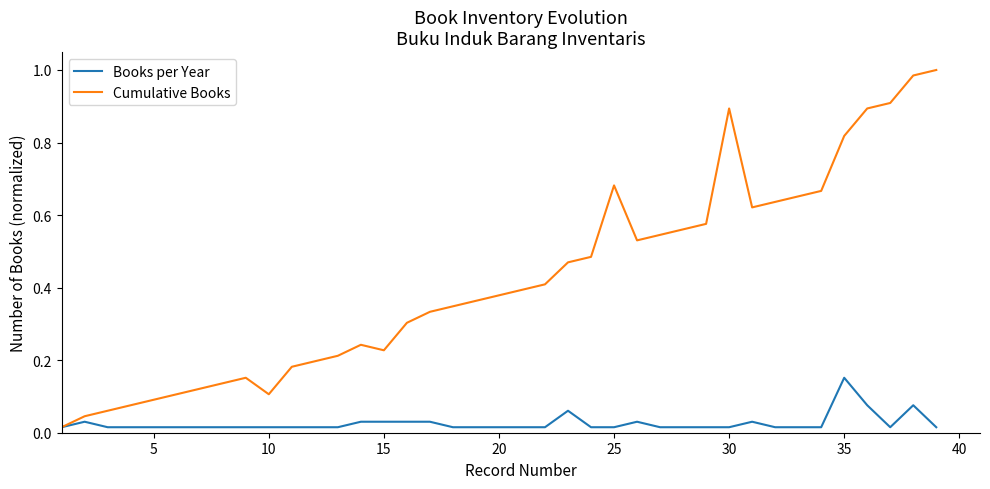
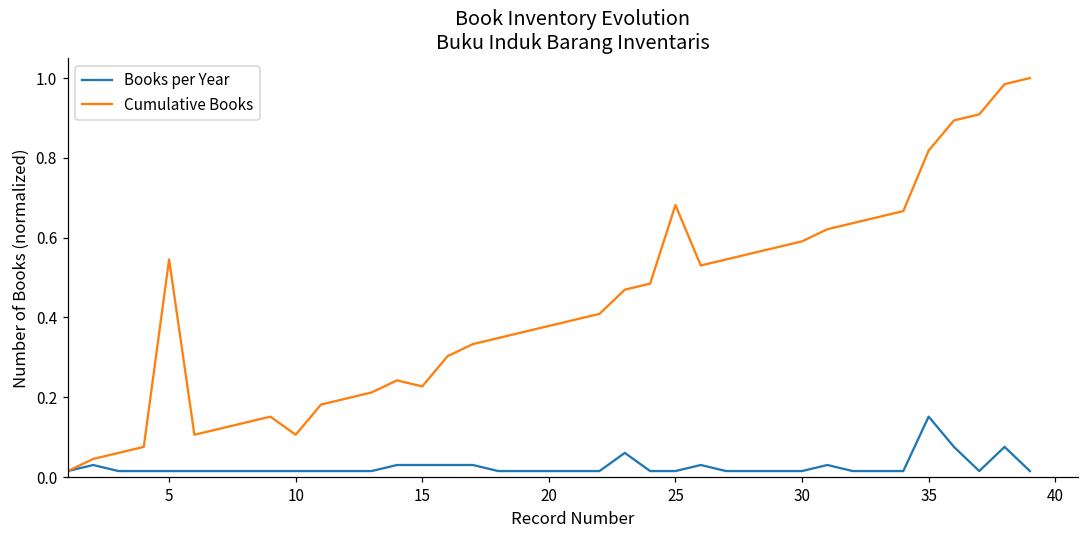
Cumulative Books, 5: 0.09 -> 0.55
Cumulative Books, 30: 0.89 -> 0.59
